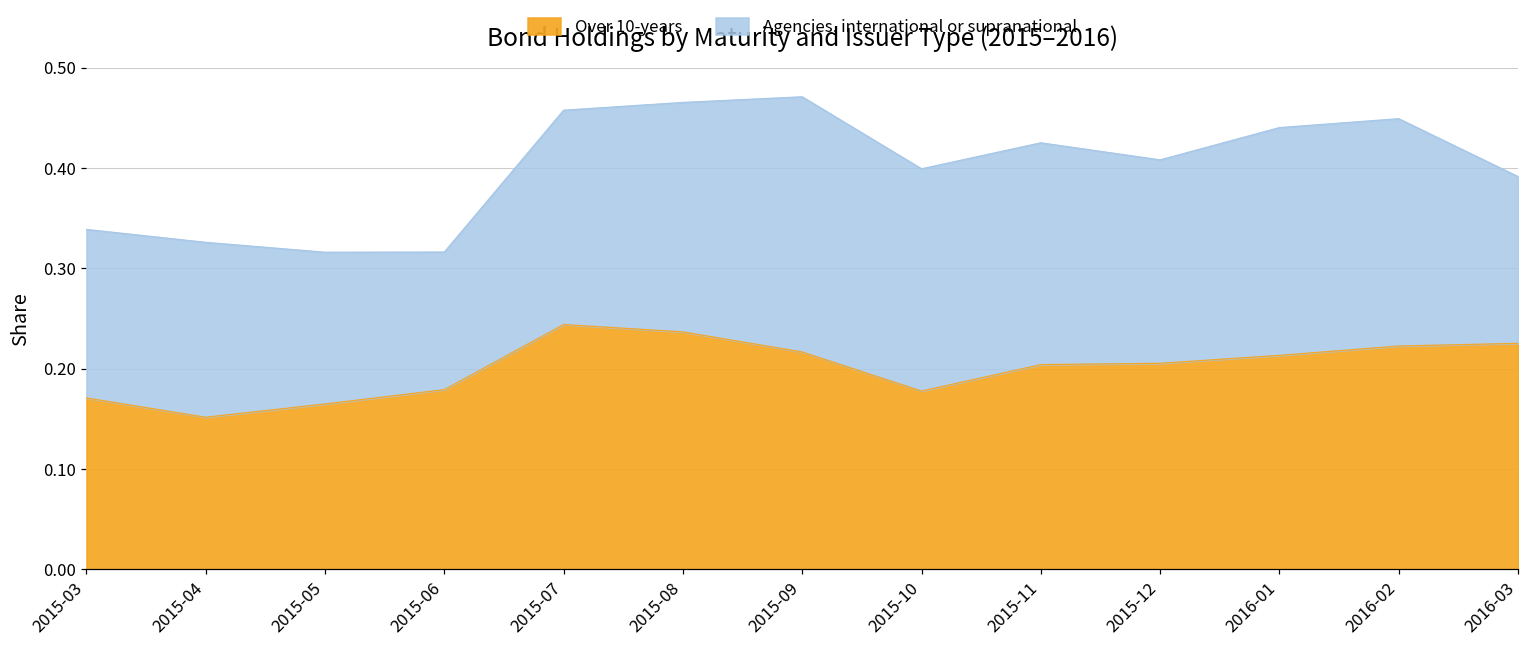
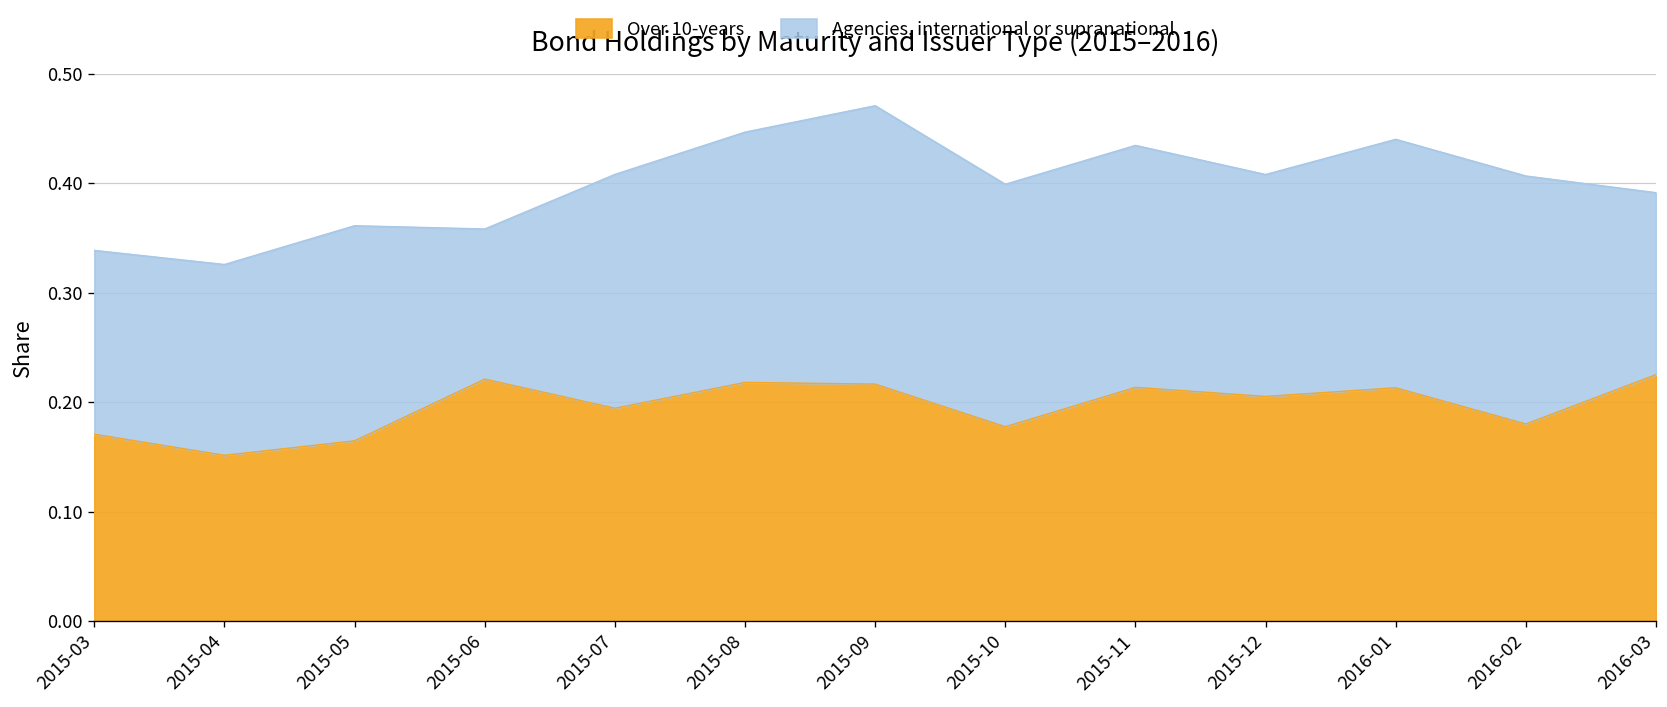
Agencies, international or supranational, 2015-05: 0.15 -> 0.20
Over 10-years, 2015-06: 0.18 -> 0.22
Over 10-years, 2015-07: 0.24 -> 0.19
Over 10-years, 2015-08: 0.24 -> 0.22
Over 10-years, 2015-11: 0.20 -> 0.21
Over 10-years, 2016-02: 0.22 -> 0.18
